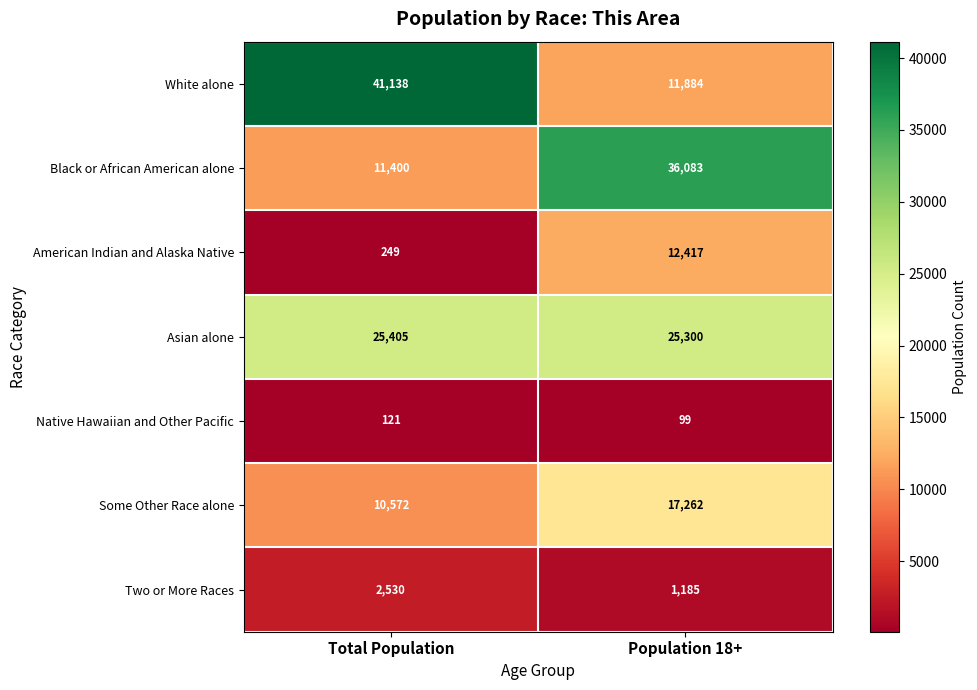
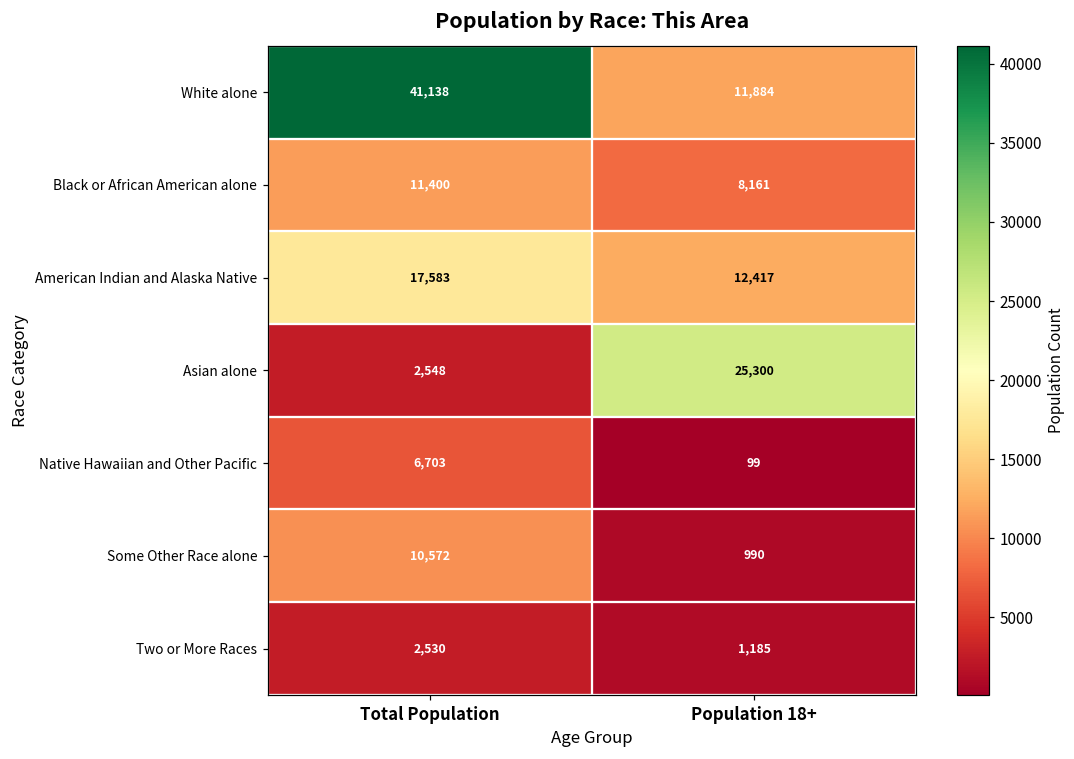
Black or African American alone, Population 18+: 36,083 -> 8,161
American Indian and Alaska Native, Total Population: 249 -> 17,583
Asian alone, Total Population: 25,405 -> 2,548
Native Hawaiian and Other Pacific, Total Population: 121 -> 6,703
Some Other Race alone, Population 18+: 17,262 -> 990
